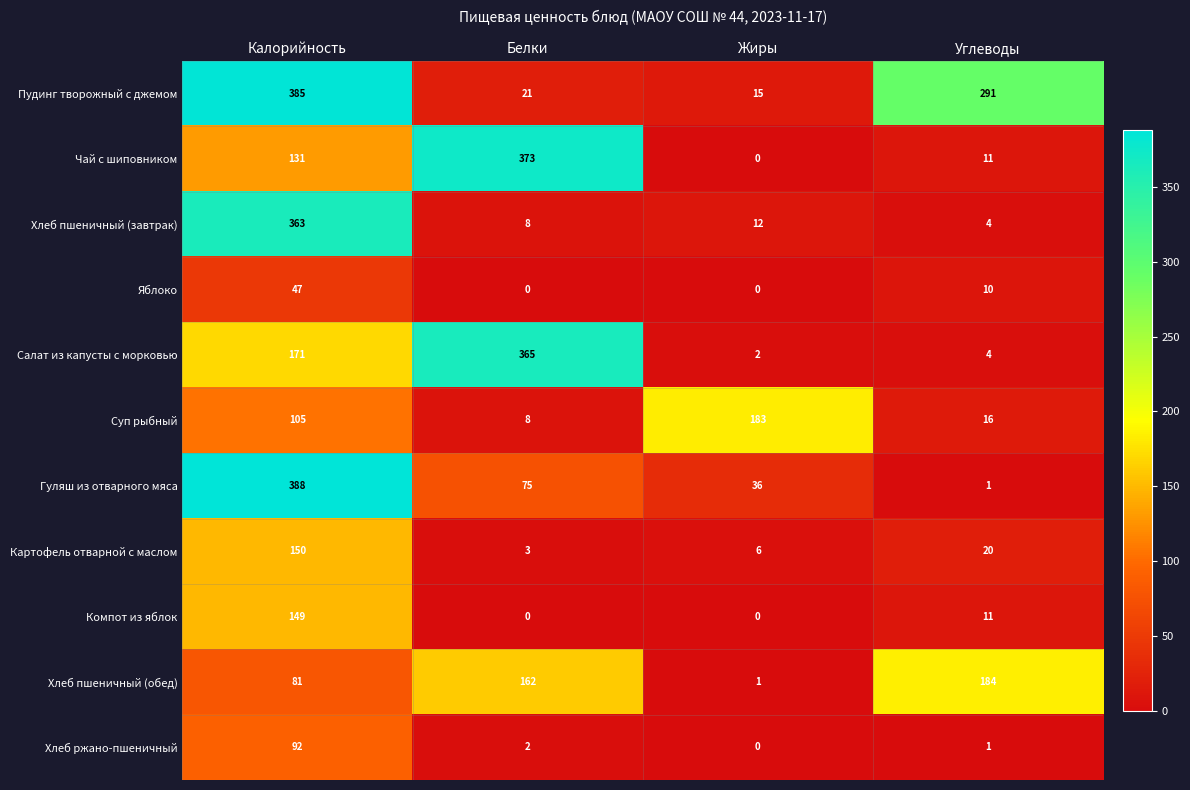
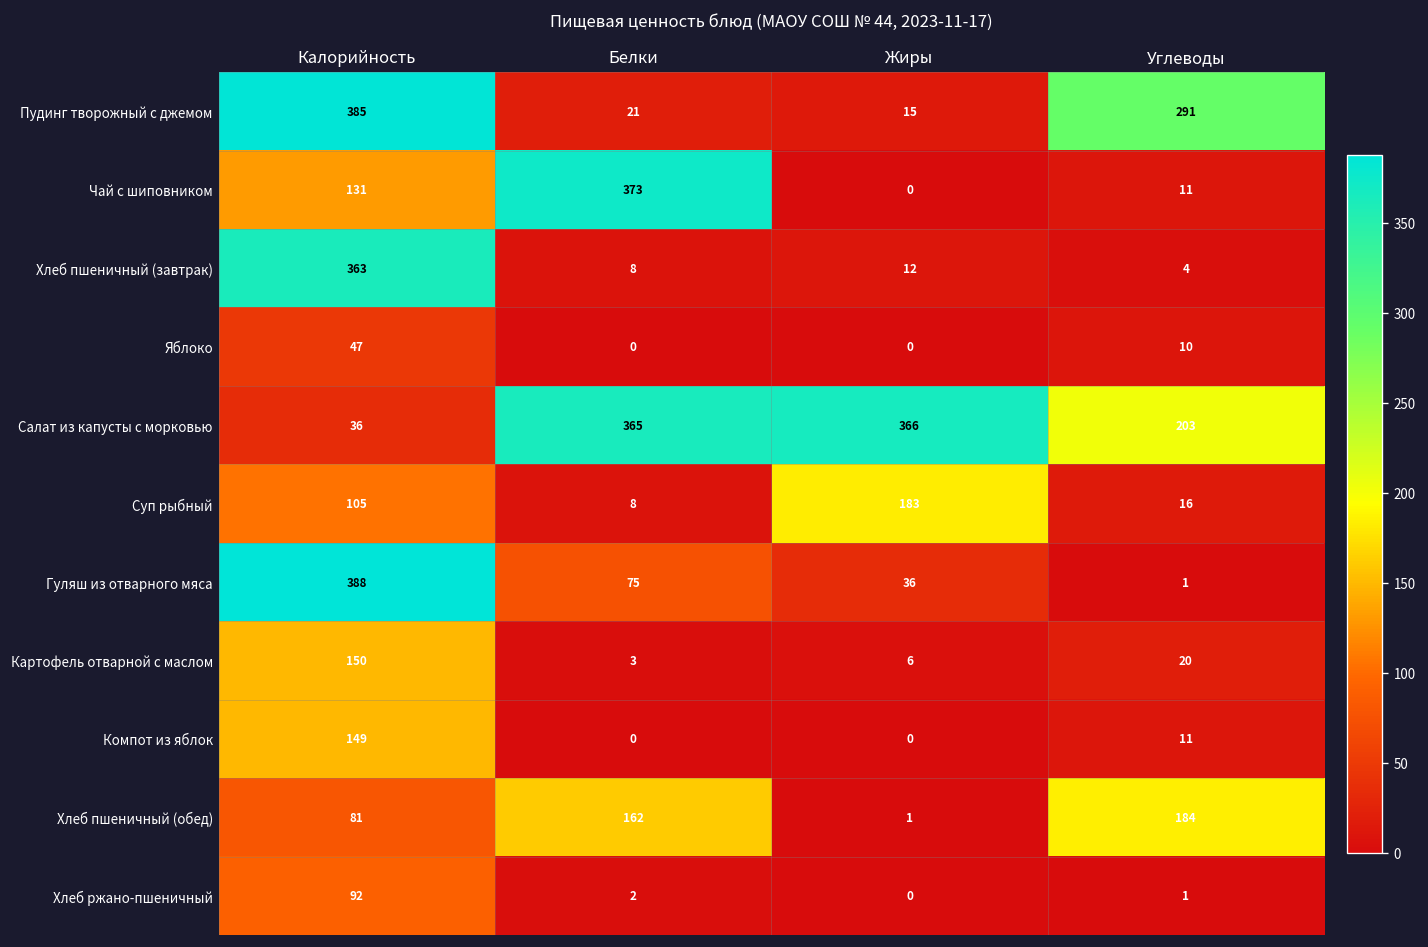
Салат из капусты с морковью, Калорийность: 171 -> 36
Салат из капусты с морковью, Жиры: 2 -> 366
Салат из капусты с морковью, Углеводы: 4 -> 203
